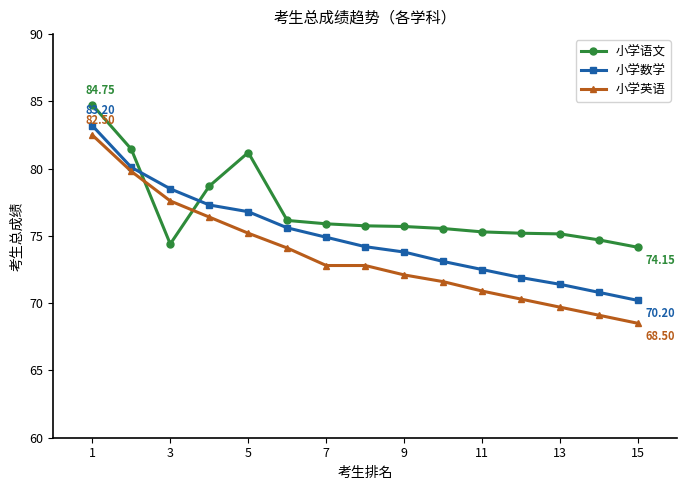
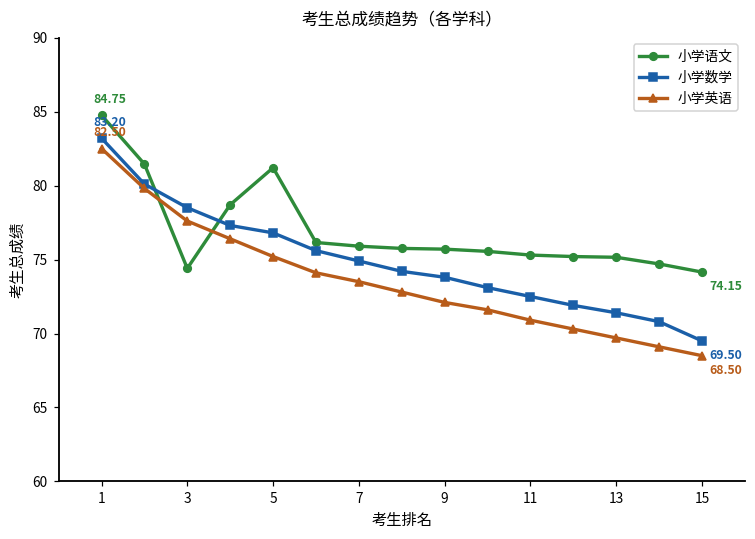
小学英语, 7: 72.8 -> 73.5
小学数学, 15: 70.20 -> 69.50
